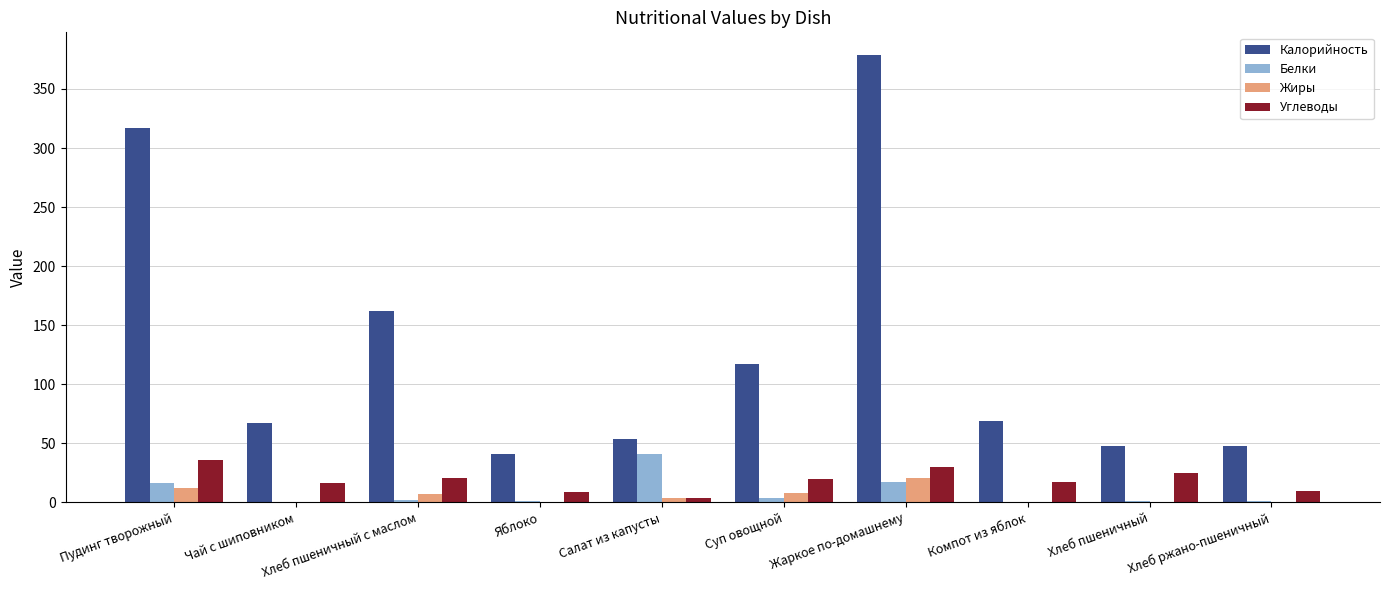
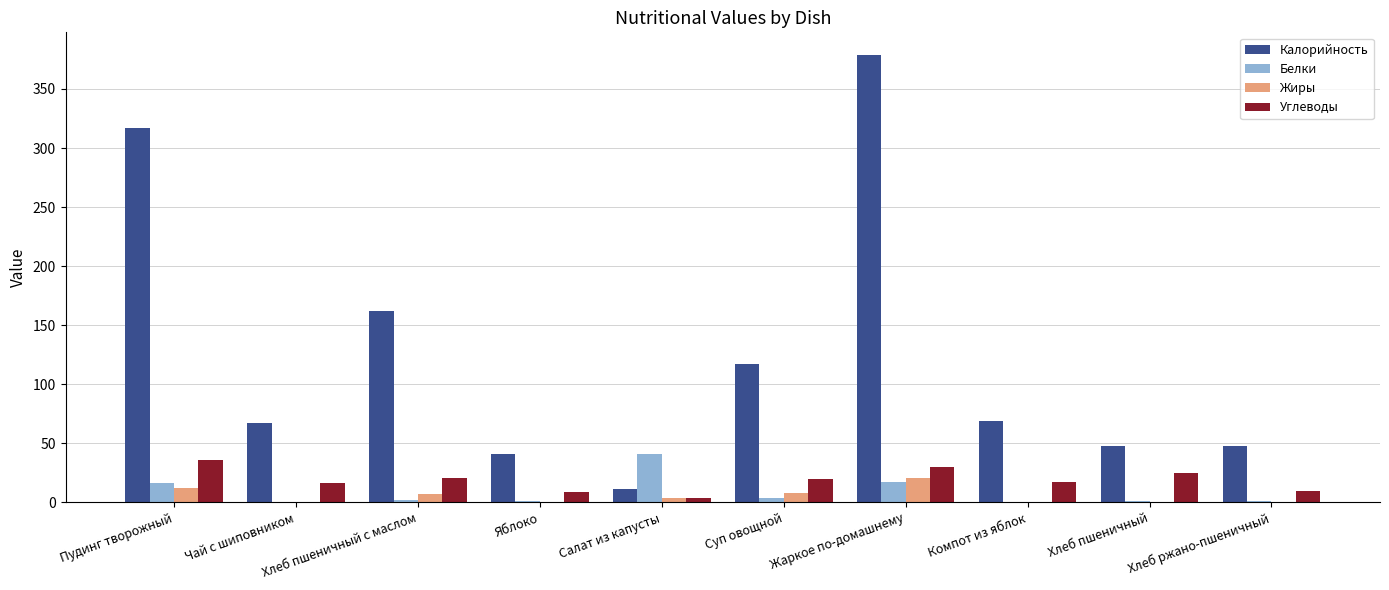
Калорийность, Салат из капусты: 54 -> 11
